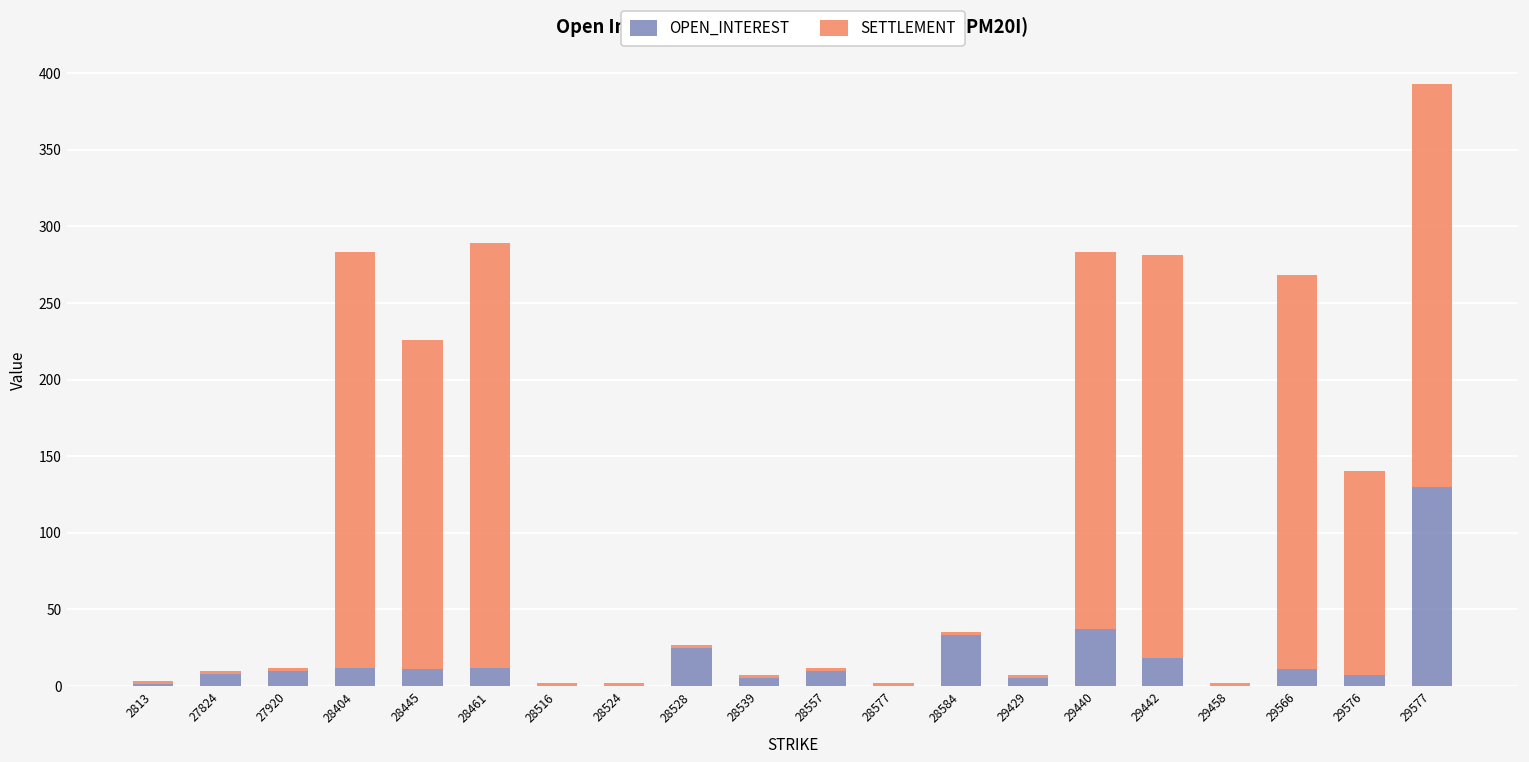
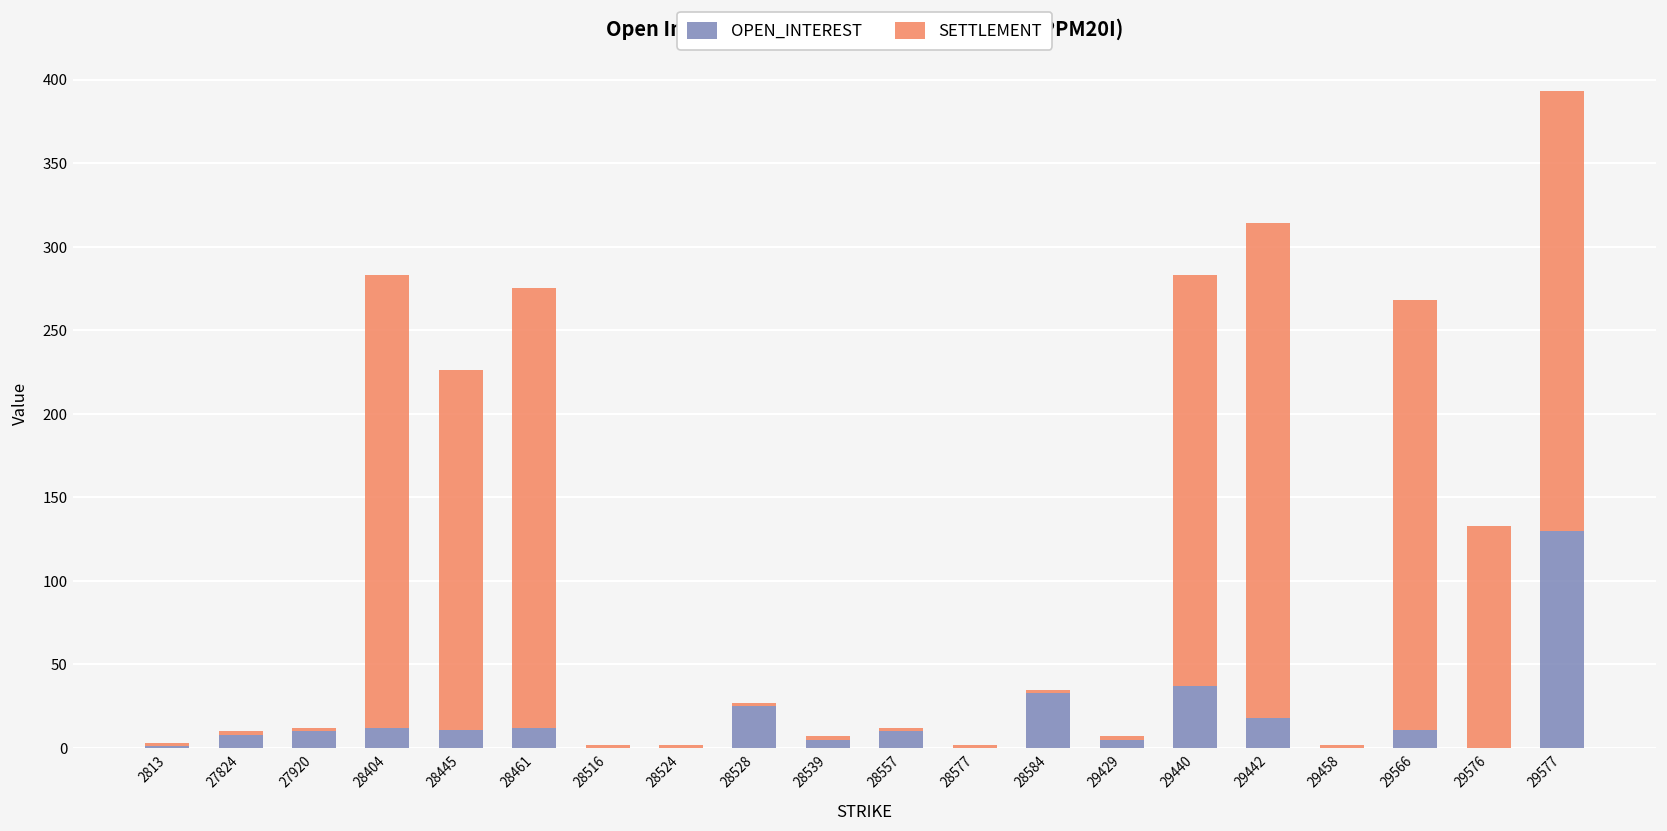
SETTLEMENT, 28461: 277 -> 263
SETTLEMENT, 29442: 263 -> 296
OPEN_INTEREST, 29576: 7 -> 0
